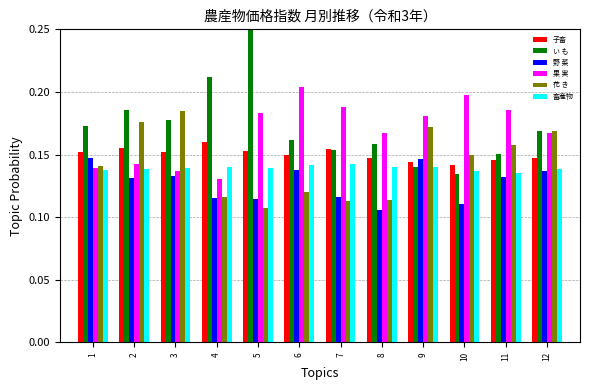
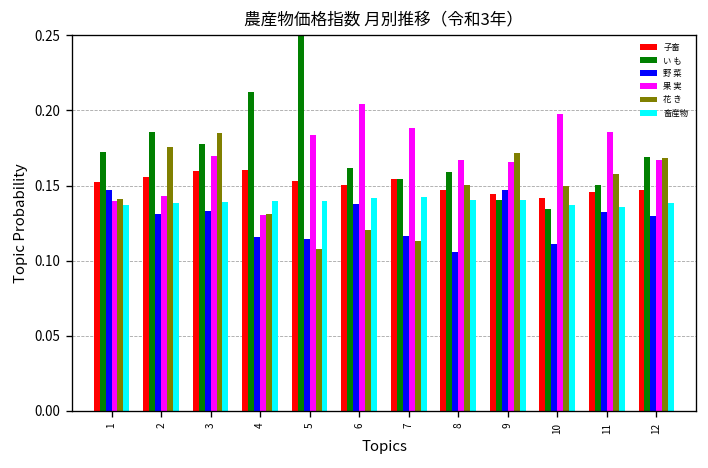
子畜, 3: 0.152 -> 0.160
果 実, 3: 0.137 -> 0.169
花 き, 4: 0.116 -> 0.131
花 き, 8: 0.114 -> 0.150
果 実, 9: 0.181 -> 0.166
野 菜, 12: 0.137 -> 0.130
